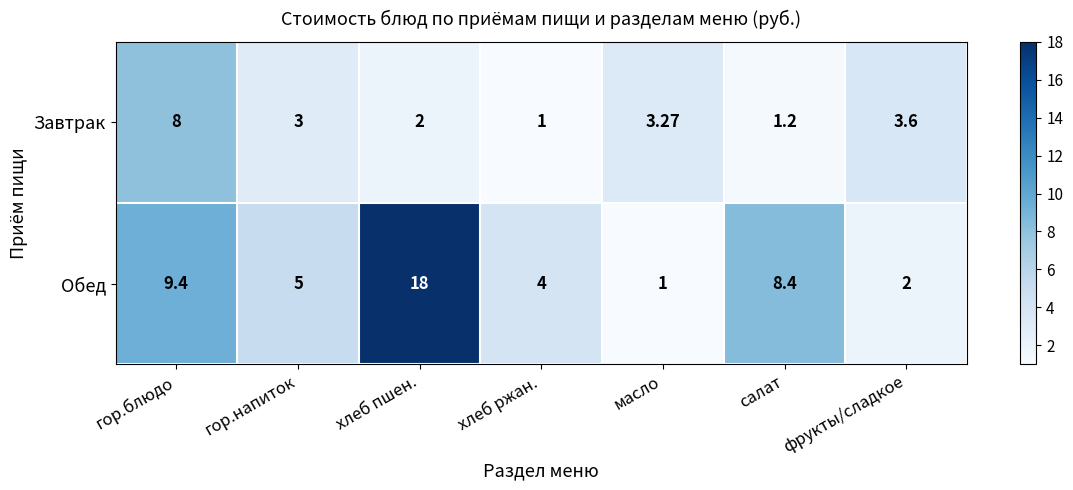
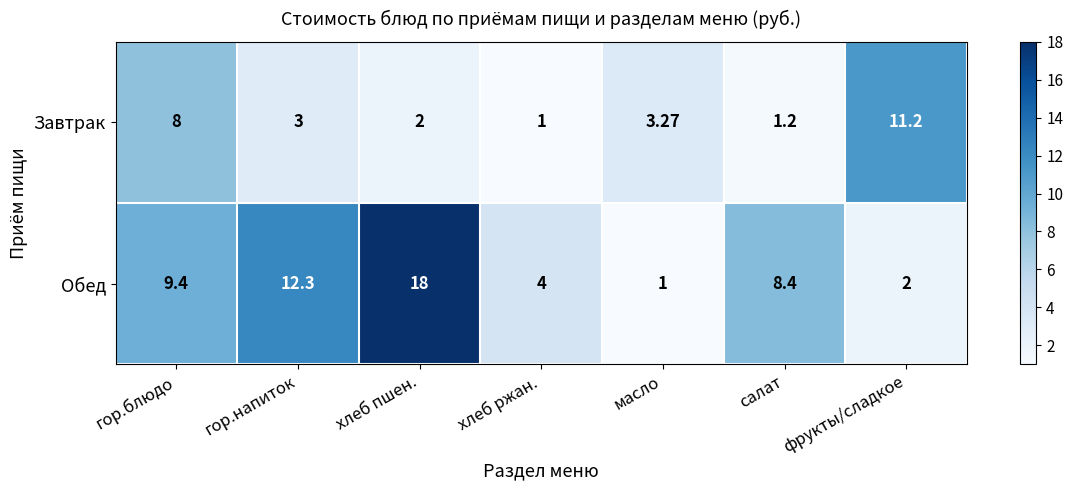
Завтрак, фрукты/сладкое: 3.6 -> 11.2
Обед, гор.напиток: 5 -> 12.3
